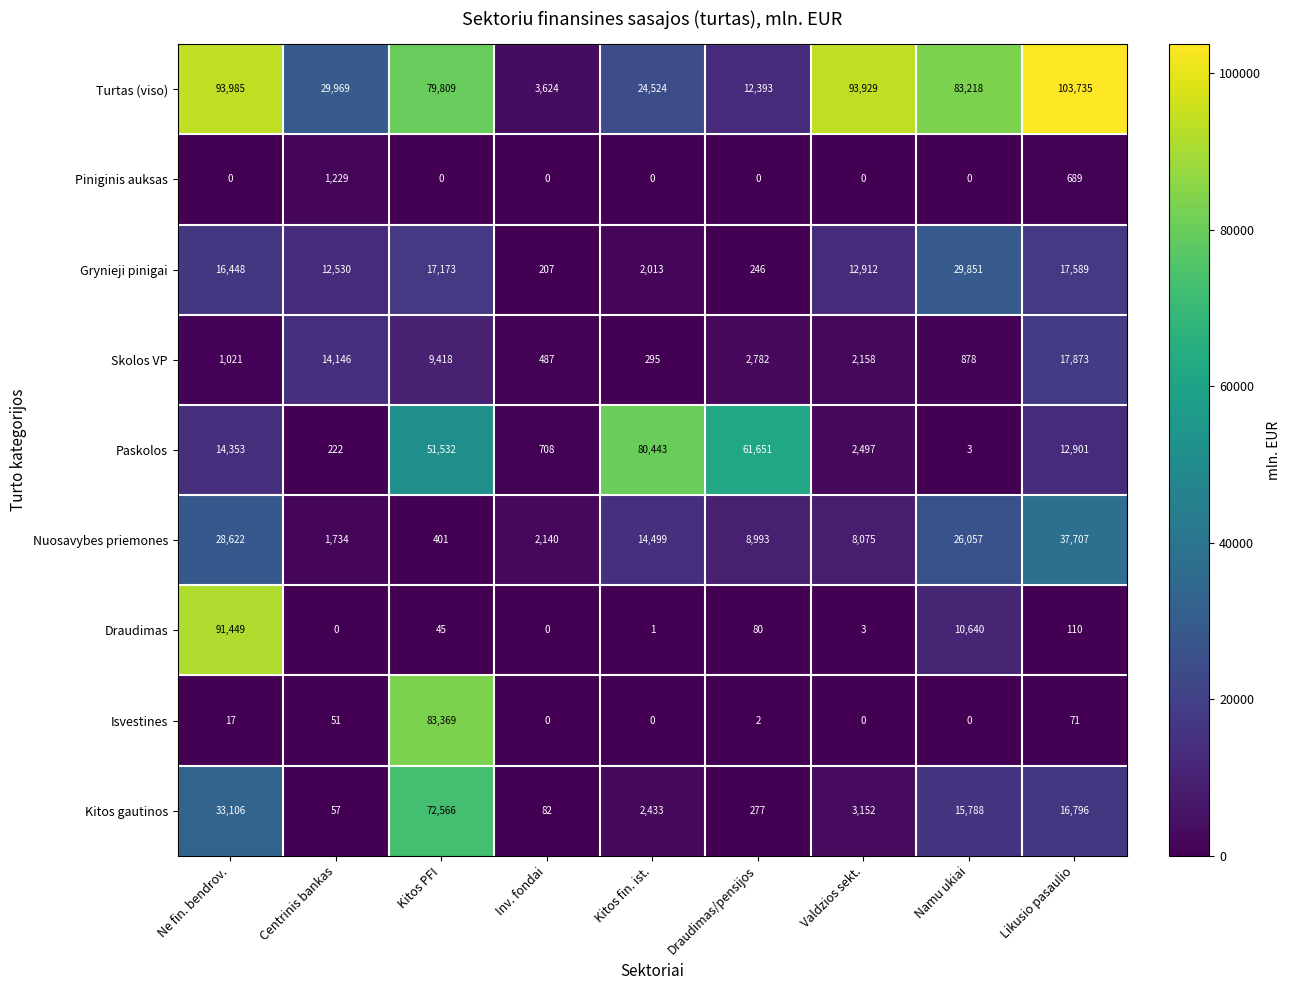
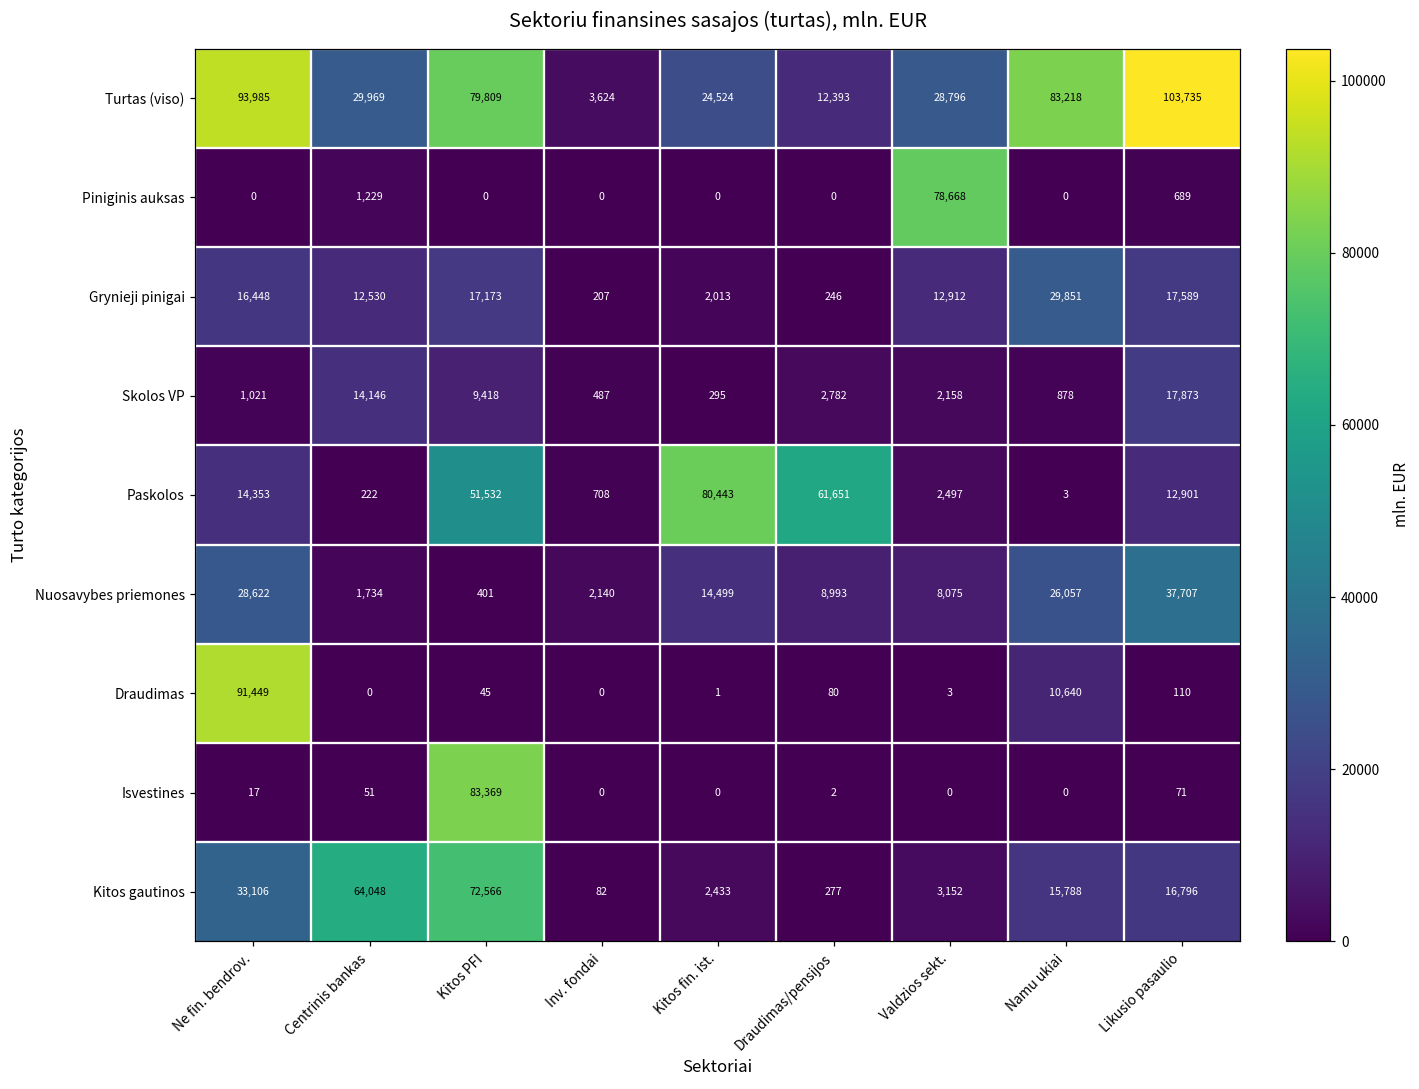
Turtas (viso), Valdzios sekt.: 93,929 -> 28,796
Piniginis auksas, Valdzios sekt.: 0 -> 78,668
Kitos gautinos, Centrinis bankas: 57 -> 64,048
